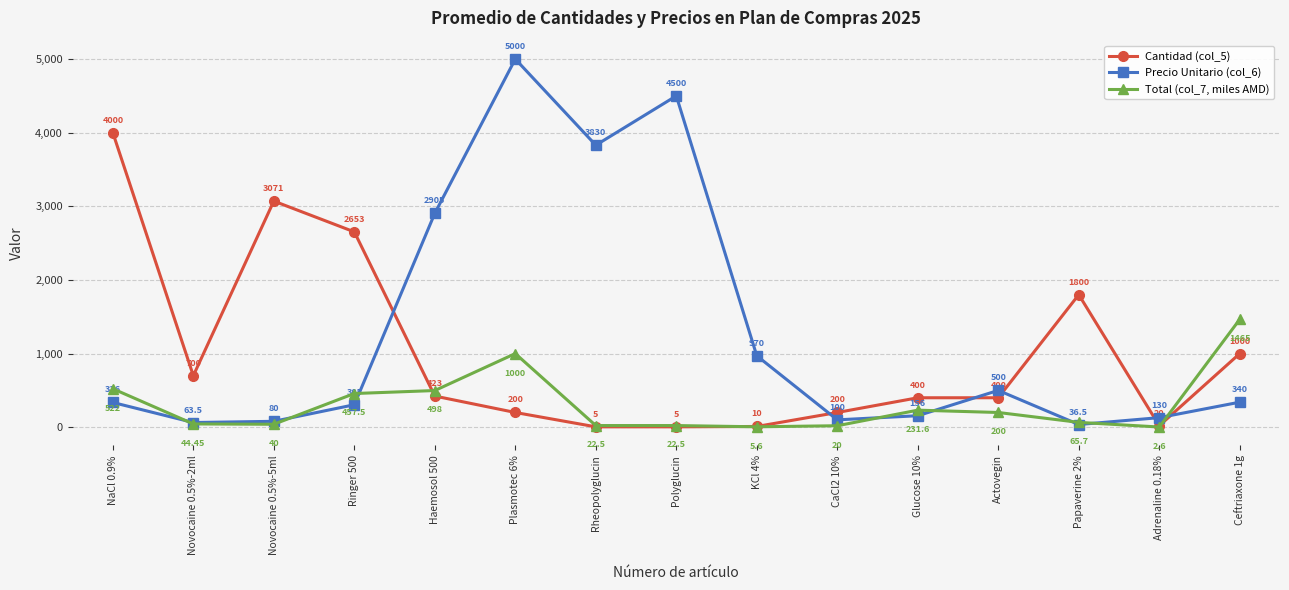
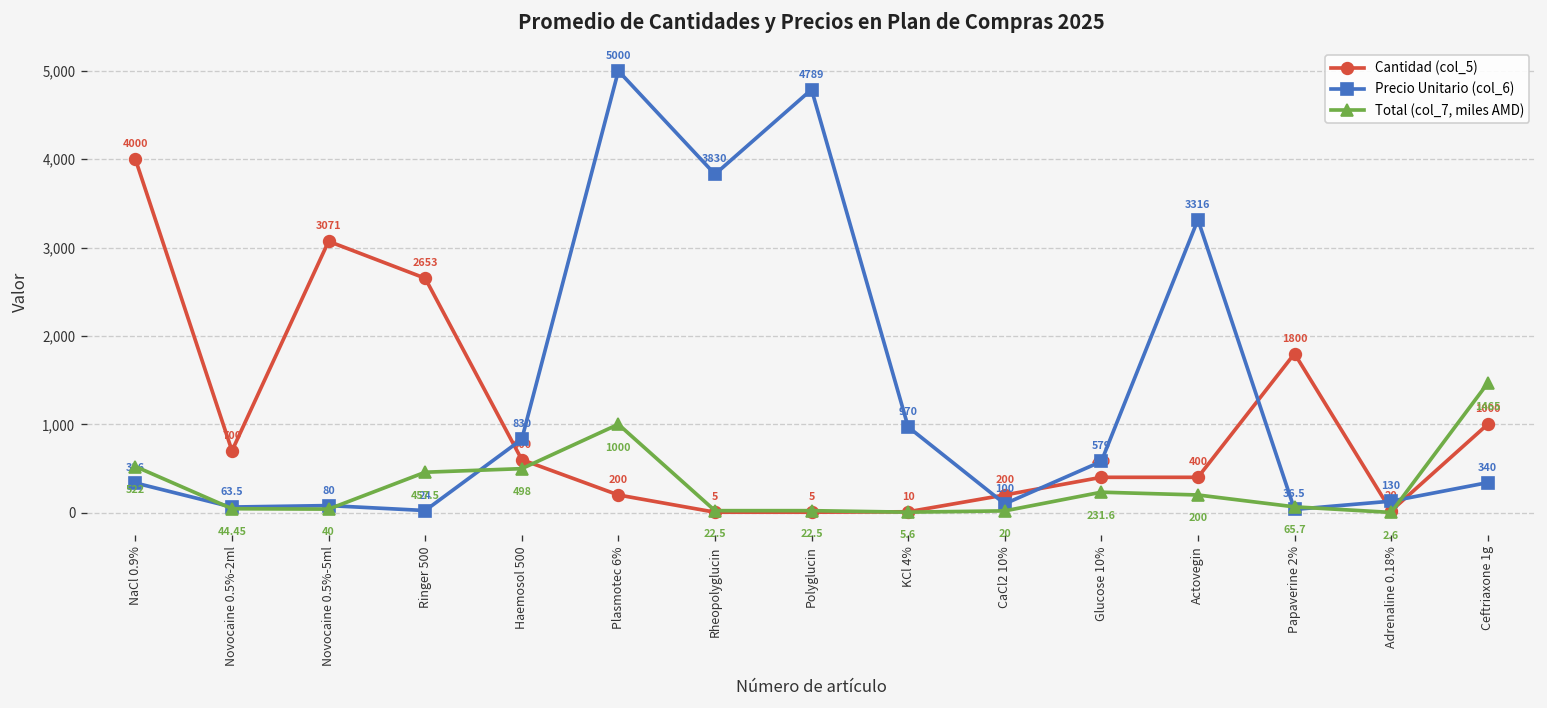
Precio Unitario (col_6), Ringer 500: 305 -> 24
Cantidad (col_5), Haemosol 500: 423 -> 600
Precio Unitario (col_6), Haemosol 500: 2905 -> 830
Precio Unitario (col_6), Polyglucin: 4500 -> 4789
Precio Unitario (col_6), Glucose 10%: 156 -> 579
Precio Unitario (col_6), Actovegin: 500 -> 3316
